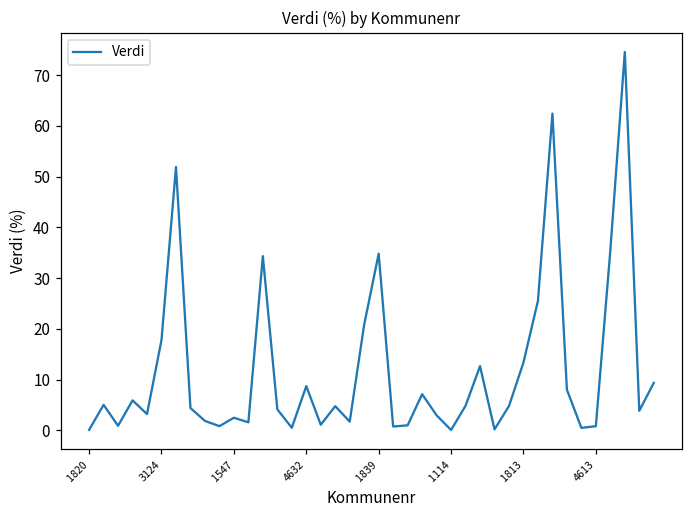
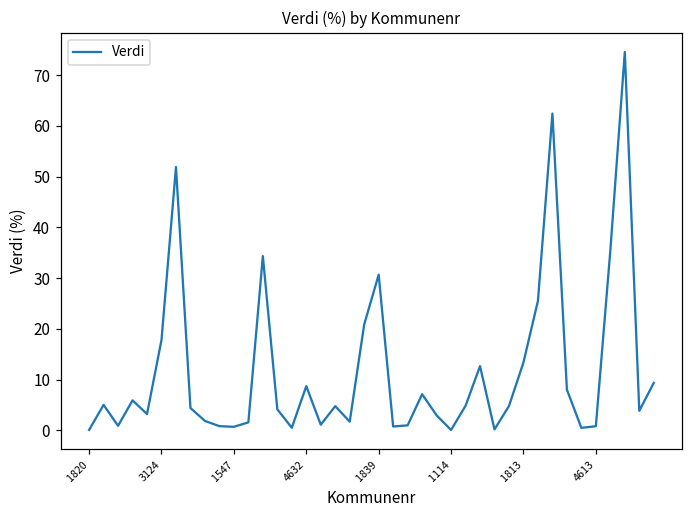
1547: 2 -> 1
1839: 35 -> 31
